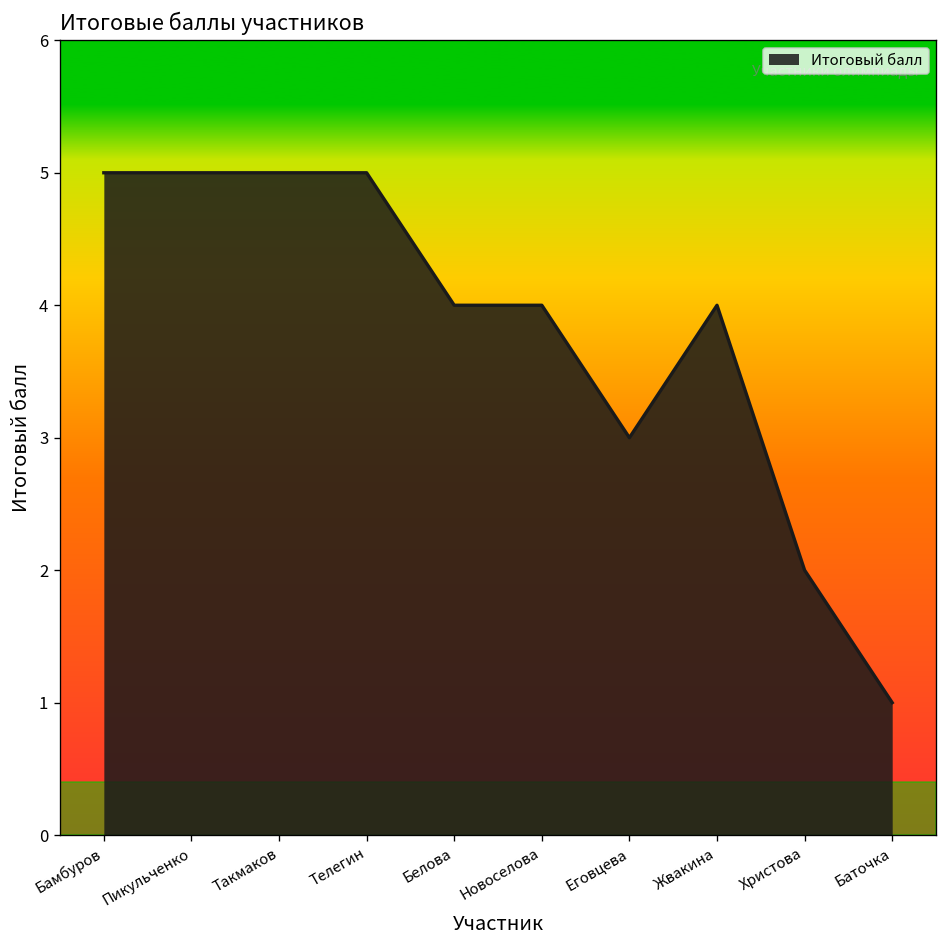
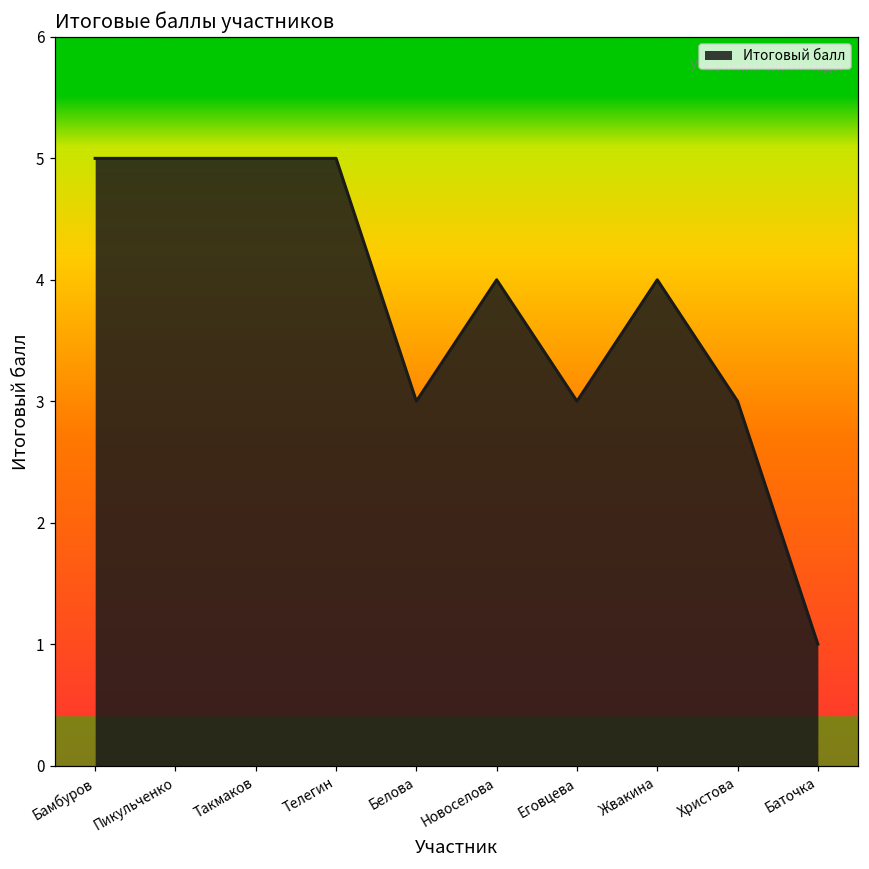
Белова: 4 -> 3
Христова: 2 -> 3
